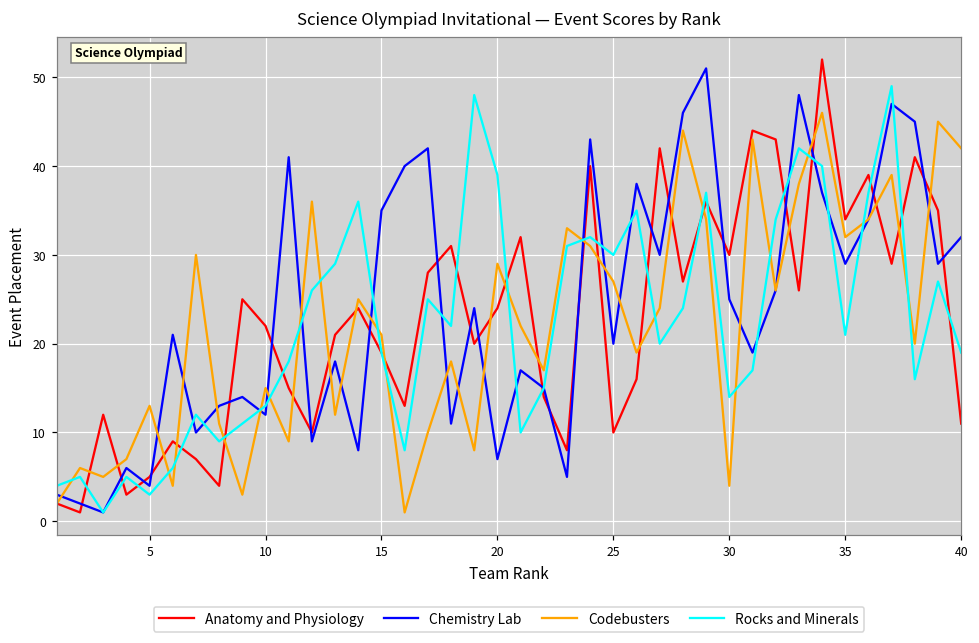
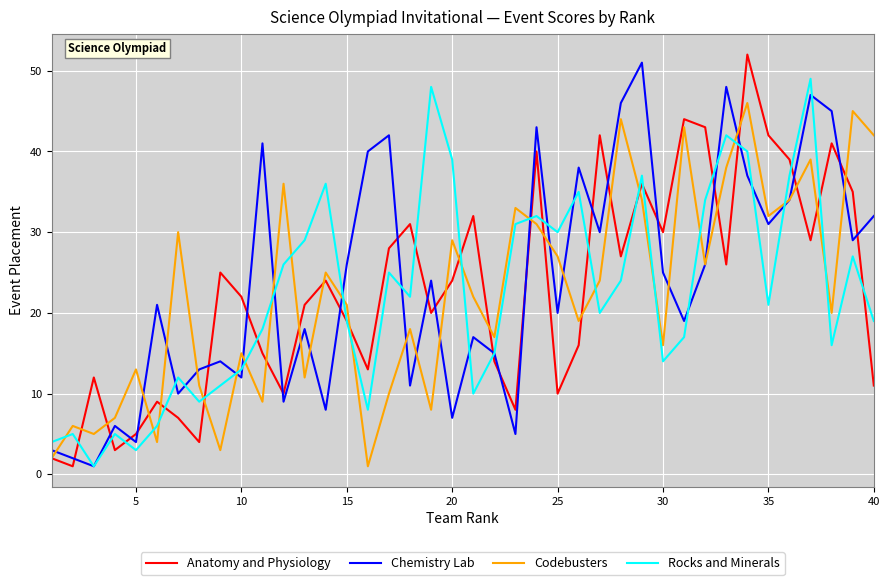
Chemistry Lab, 15: 35 -> 26
Codebusters, 30: 4 -> 16
Anatomy and Physiology, 35: 34 -> 42
Chemistry Lab, 35: 29 -> 31
